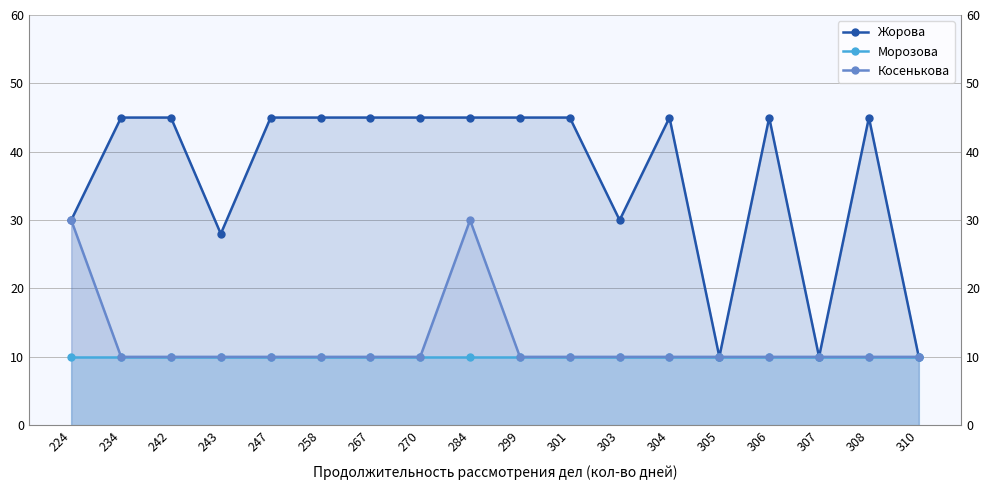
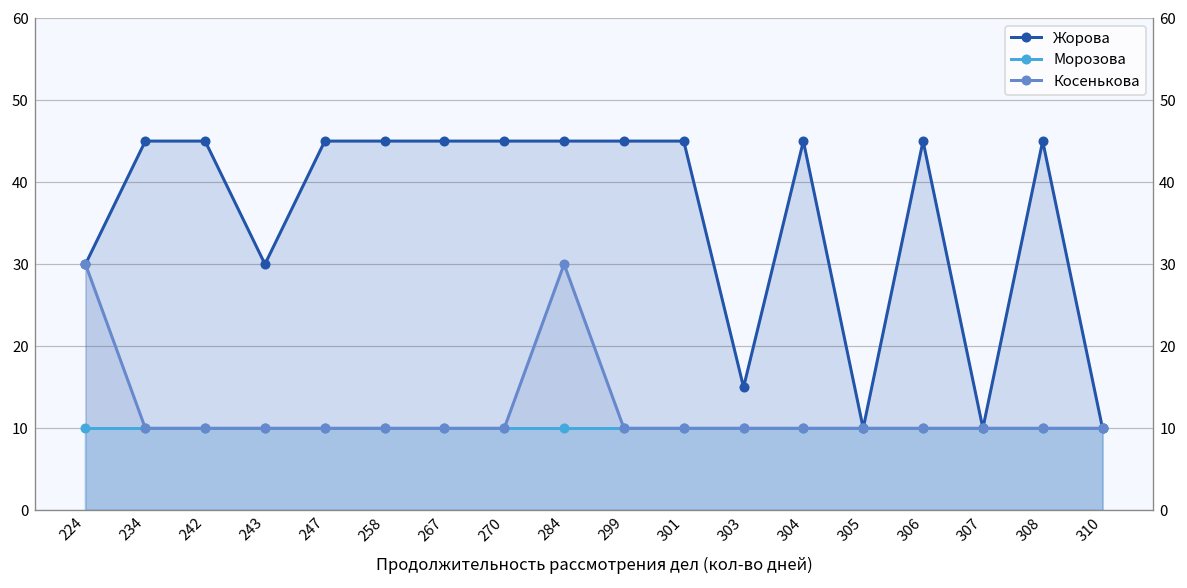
Жорова, 243: 28 -> 30
Жорова, 303: 30 -> 15
